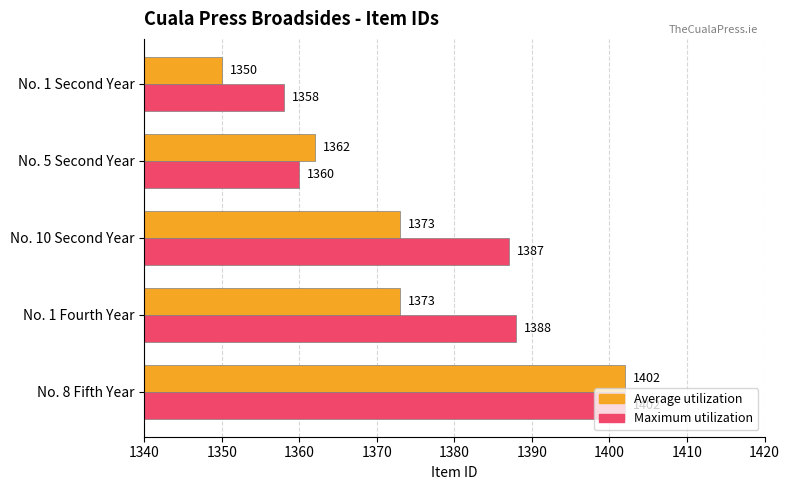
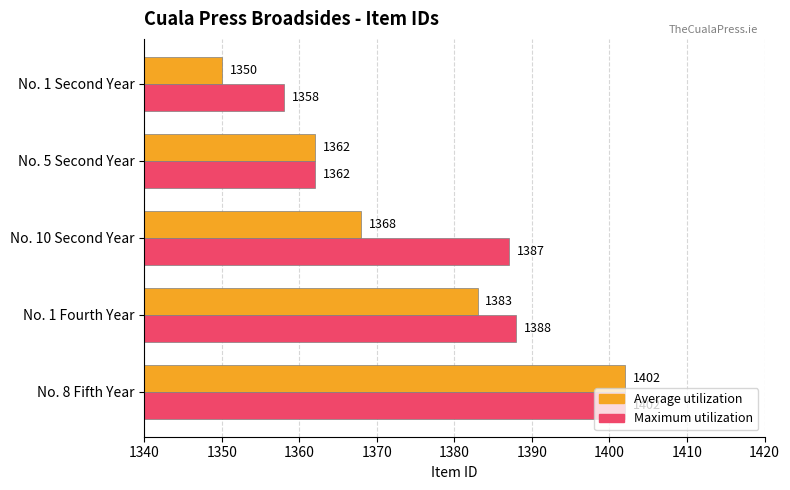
Maximum utilization, No. 5 Second Year: 1360 -> 1362
Average utilization, No. 10 Second Year: 1373 -> 1368
Average utilization, No. 1 Fourth Year: 1373 -> 1383
